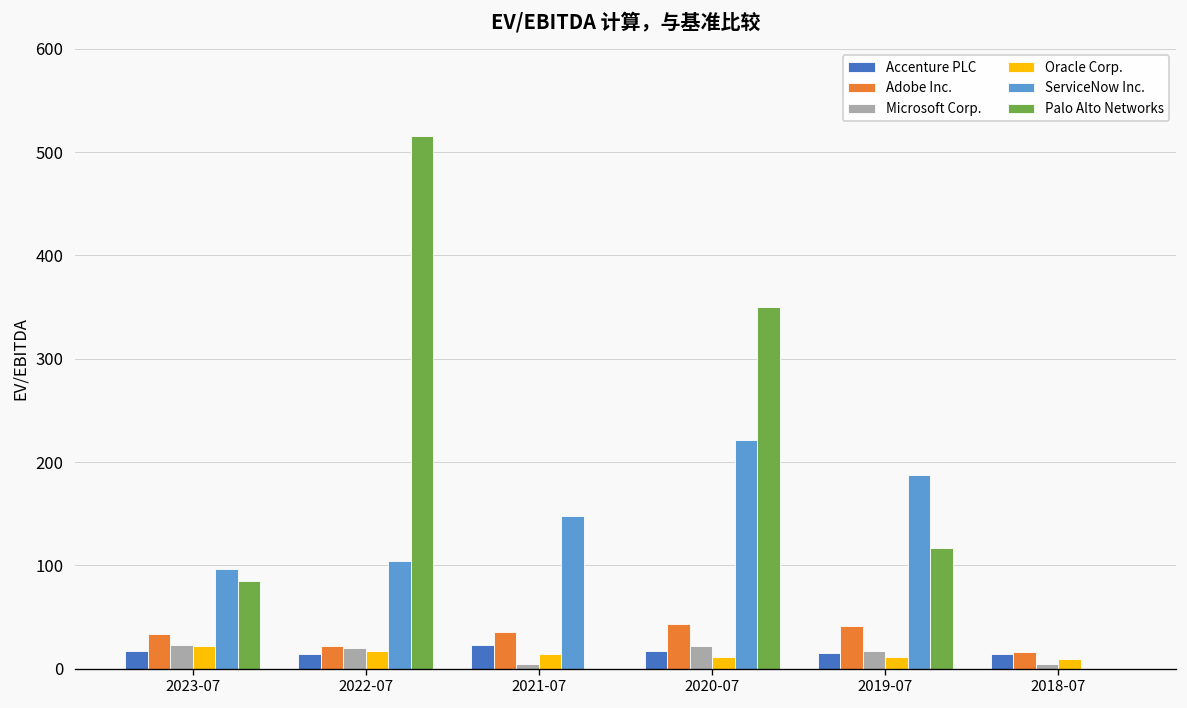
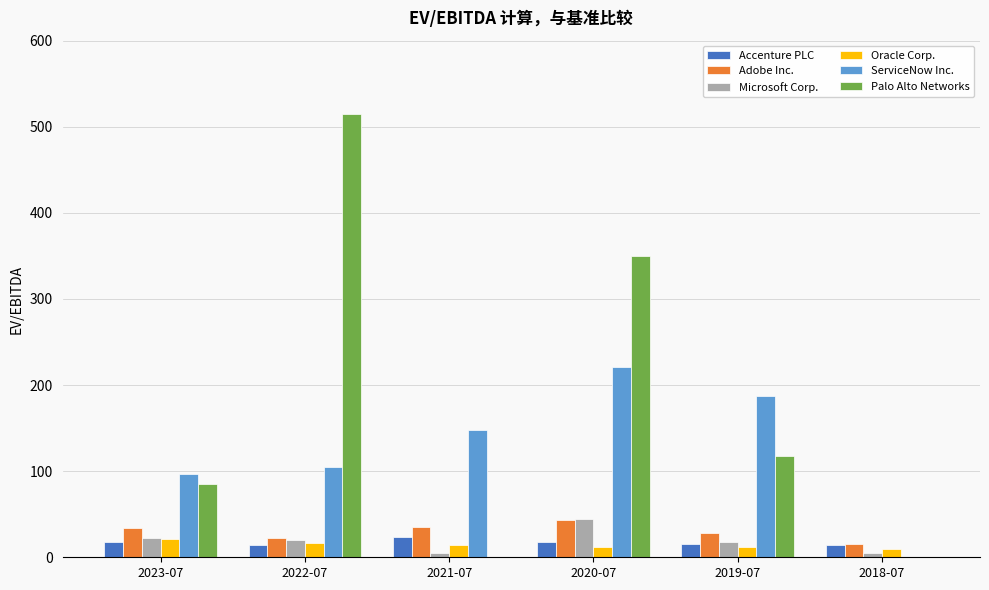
Microsoft Corp., 2020-07: 20 -> 40
Adobe Inc., 2019-07: 40 -> 30
